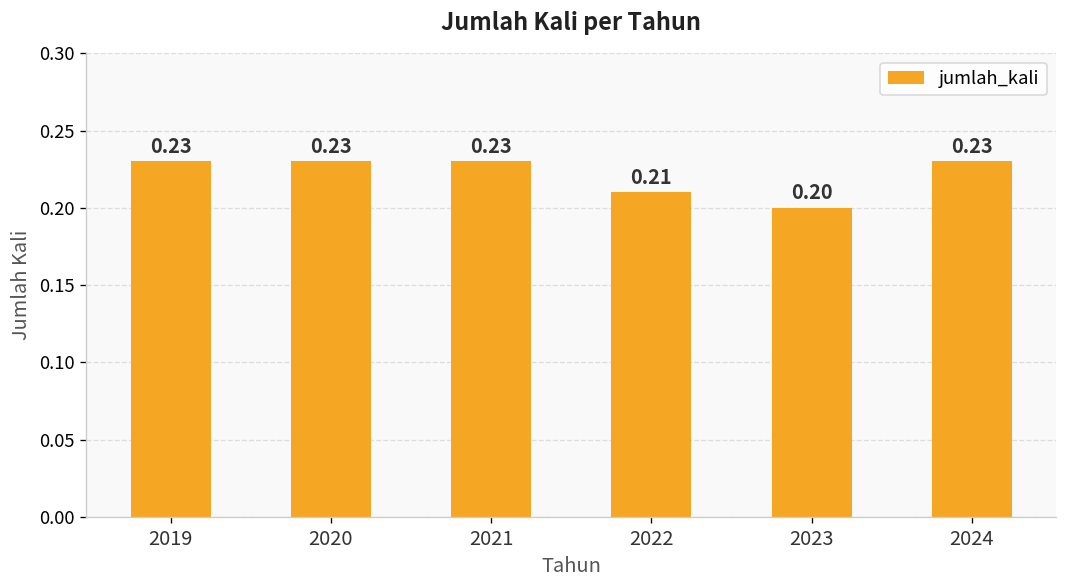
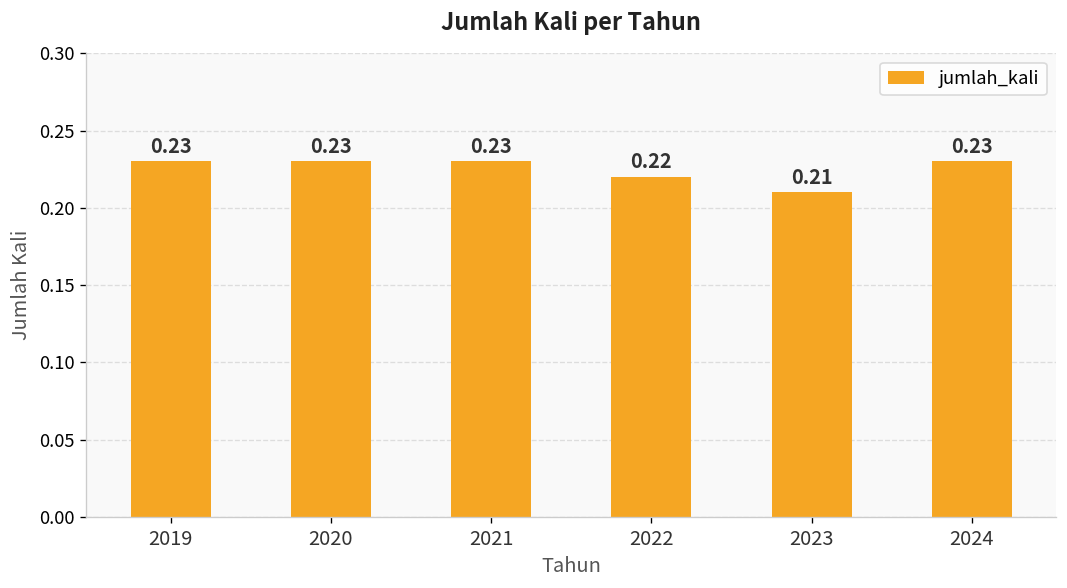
2022: 0.21 -> 0.22
2023: 0.20 -> 0.21
